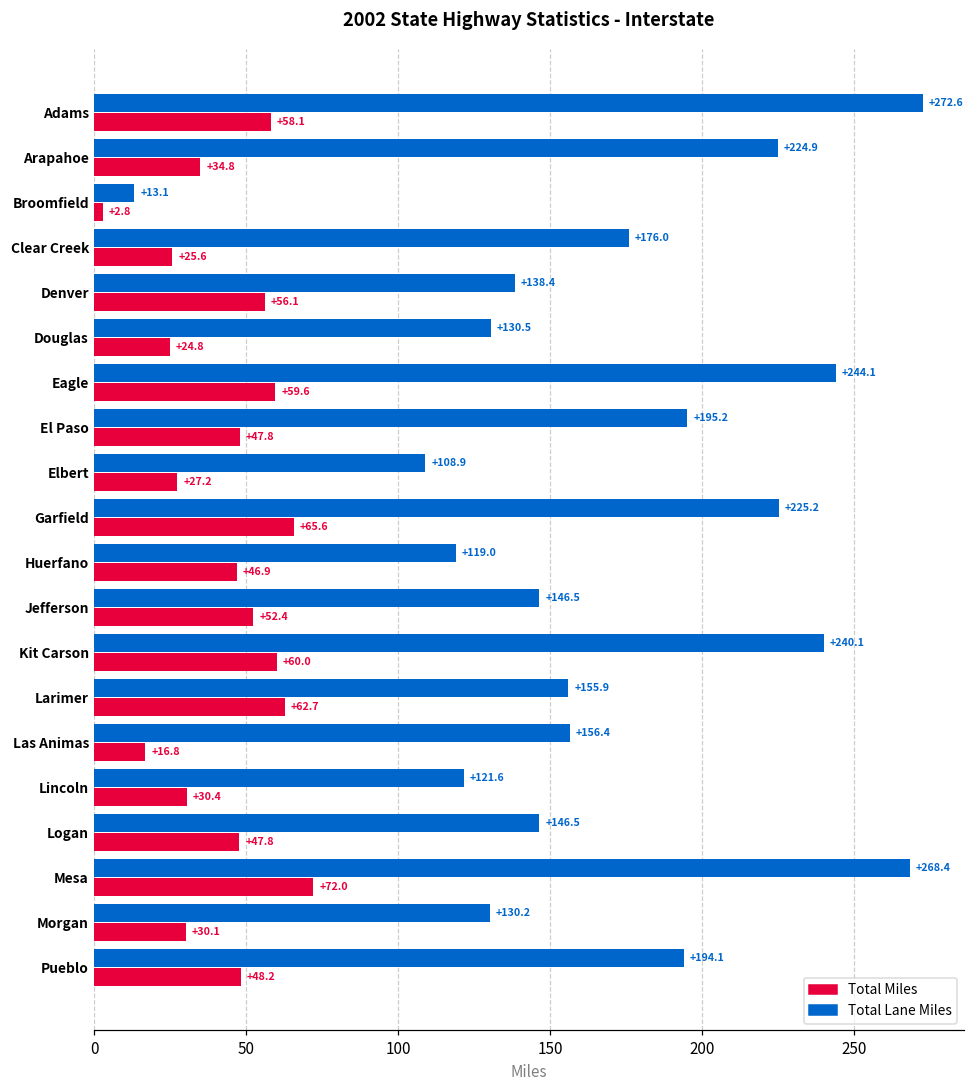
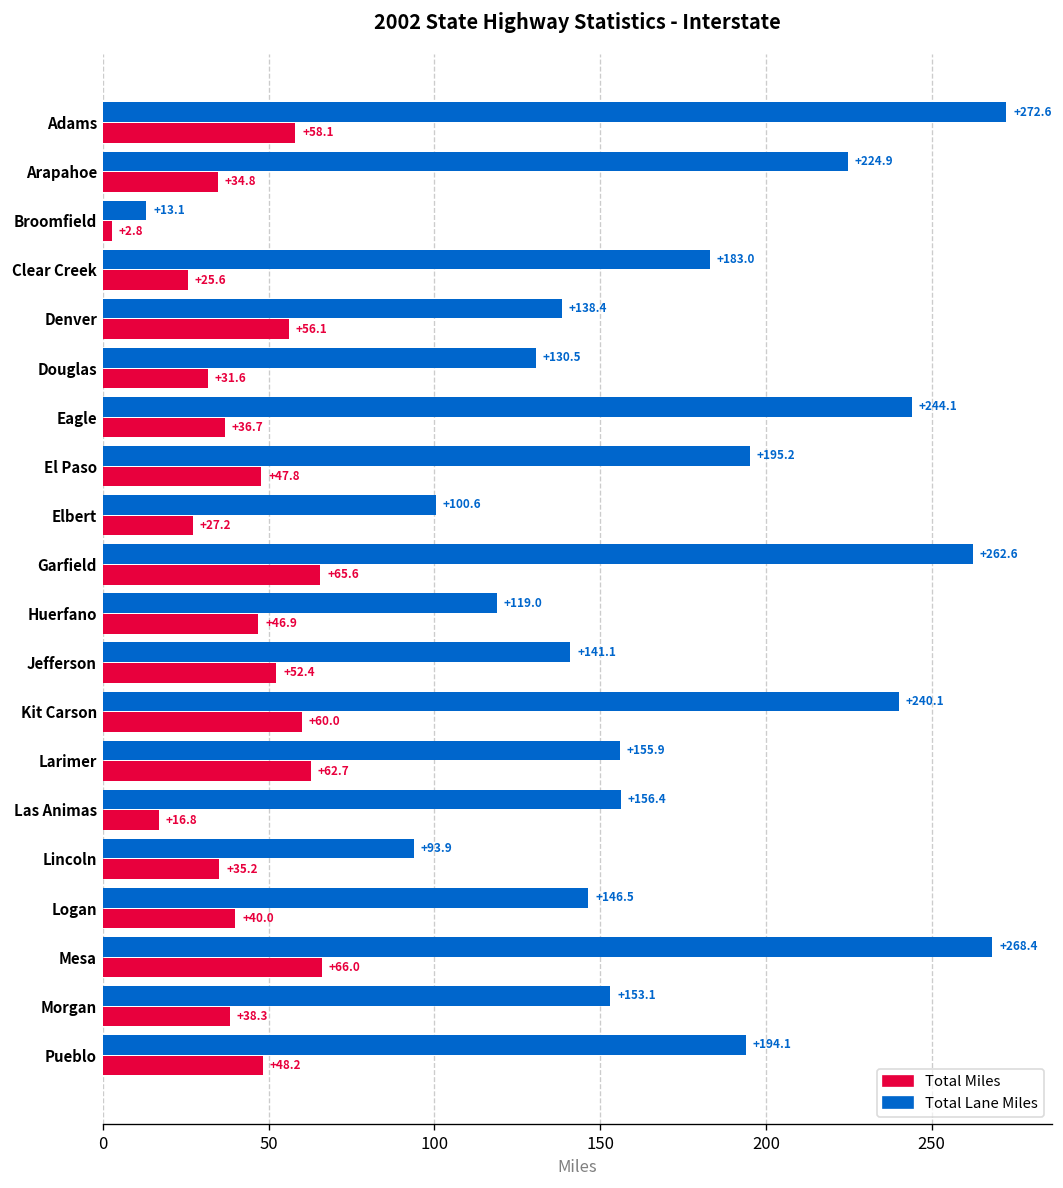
Total Lane Miles, Clear Creek: +176.0 -> +183.0
Total Miles, Douglas: +24.8 -> +31.6
Total Miles, Eagle: +59.6 -> +36.7
Total Lane Miles, Elbert: +108.9 -> +100.6
Total Lane Miles, Garfield: +225.2 -> +262.6
Total Lane Miles, Jefferson: +146.5 -> +141.1
Total Lane Miles, Lincoln: +121.6 -> +93.9
Total Miles, Lincoln: +30.4 -> +35.2
Total Miles, Logan: +47.8 -> +40.0
Total Miles, Mesa: +72.0 -> +66.0
Total Lane Miles, Morgan: +130.2 -> +153.1
Total Miles, Morgan: +30.1 -> +38.3
